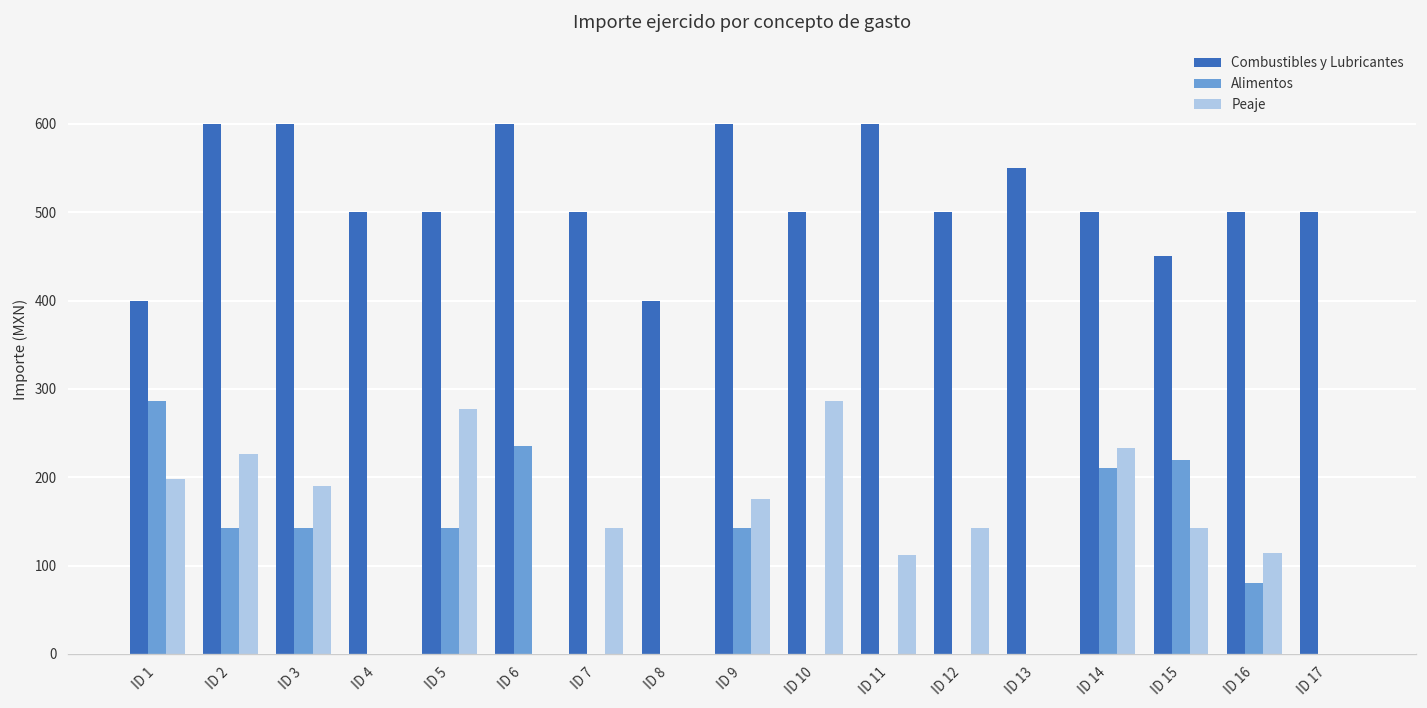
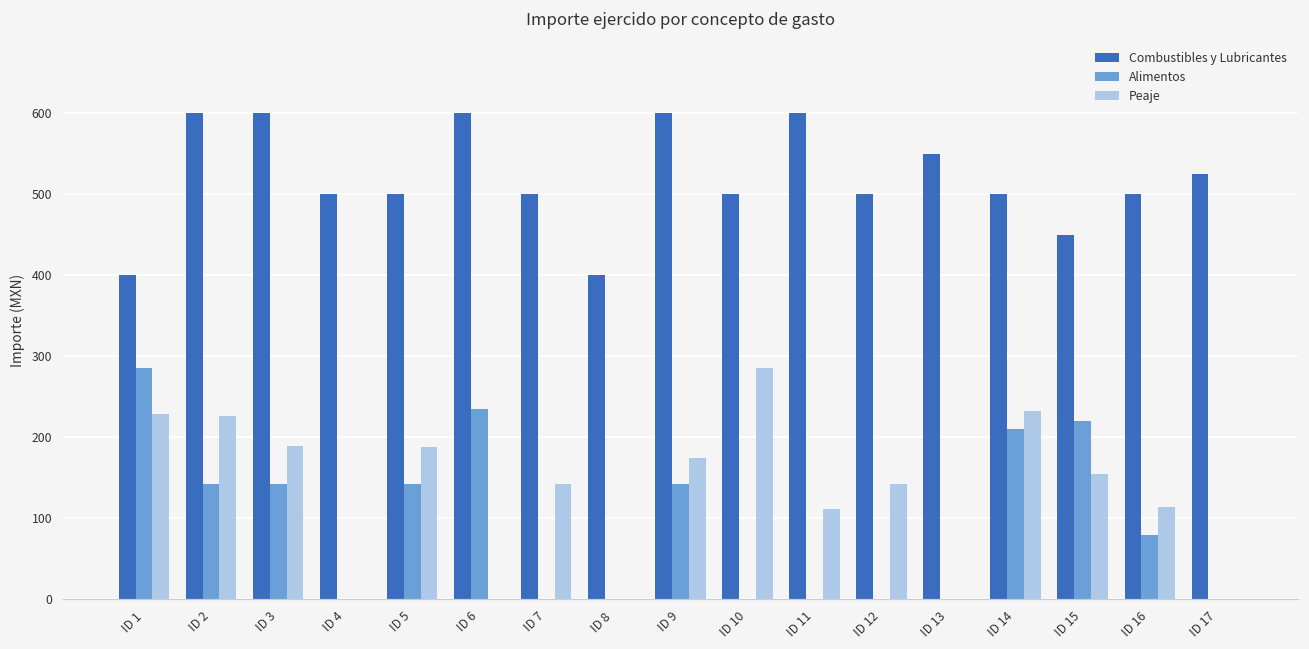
Peaje, ID 1: 200 -> 230
Peaje, ID 5: 280 -> 190
Peaje, ID 15: 140 -> 160
Combustibles y Lubricantes, ID 17: 500 -> 530
